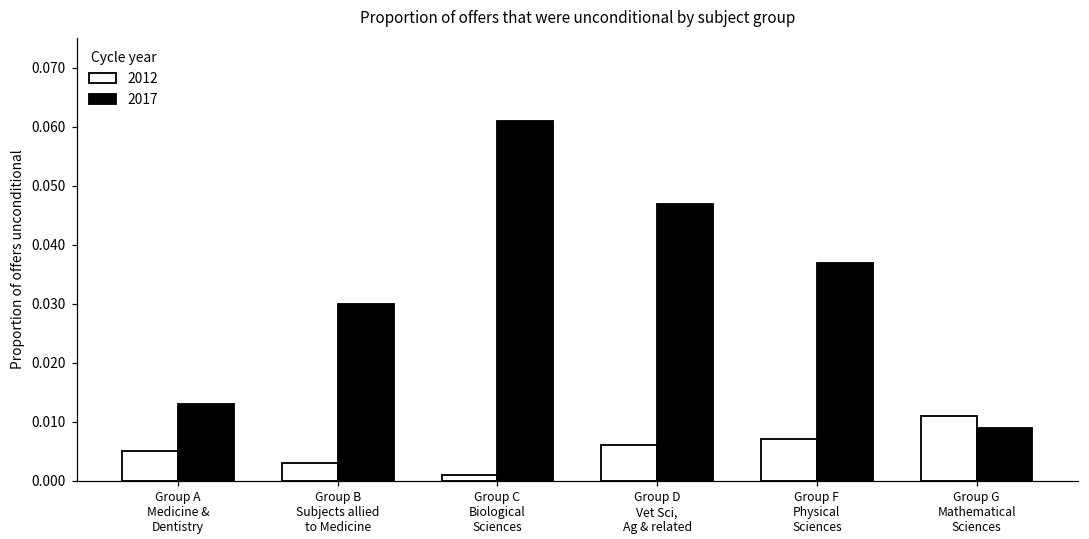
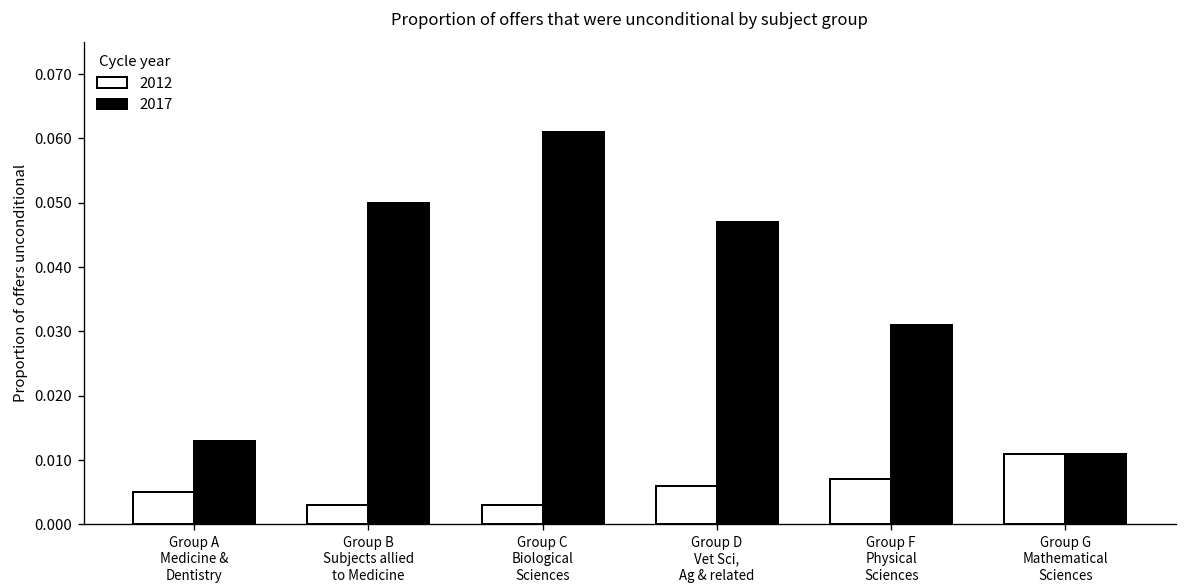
2017, Group B Subjects allied to Medicine: 0.03 -> 0.05
2012, Group C Biological Sciences: 0.001 -> 0.003
2017, Group F Physical Sciences: 0.037 -> 0.031
2017, Group G Mathematical Sciences: 0.009 -> 0.011
